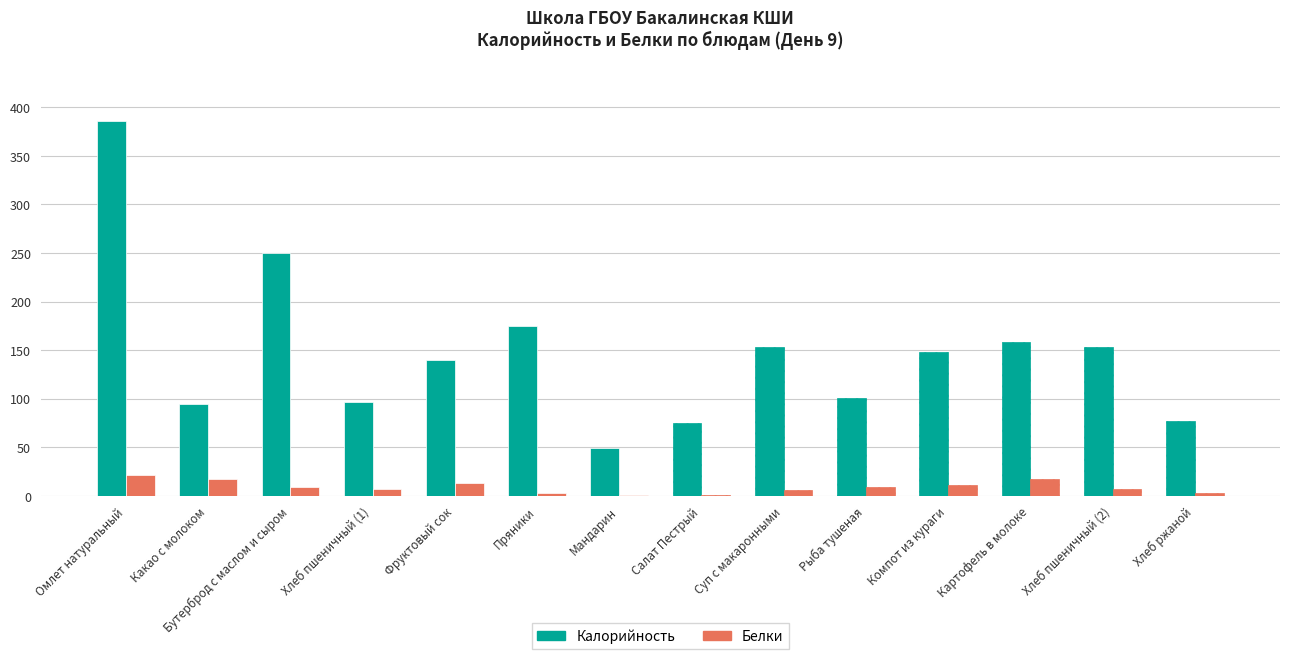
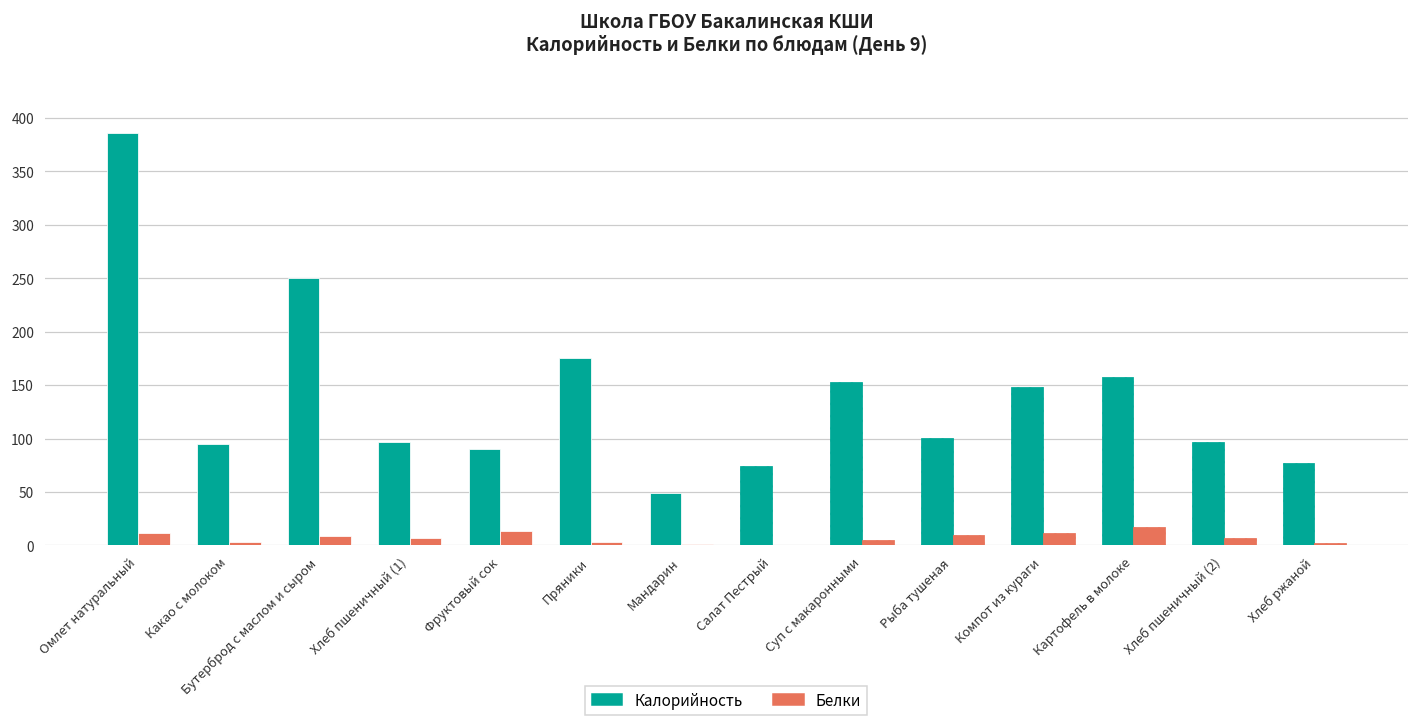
Белки, Омлет натуральный: 20 -> 10
Белки, Какао с молоком: 20 -> 0
Калорийность, Фруктовый сок: 140 -> 90
Калорийность, Хлеб пшеничный (2): 150 -> 100
